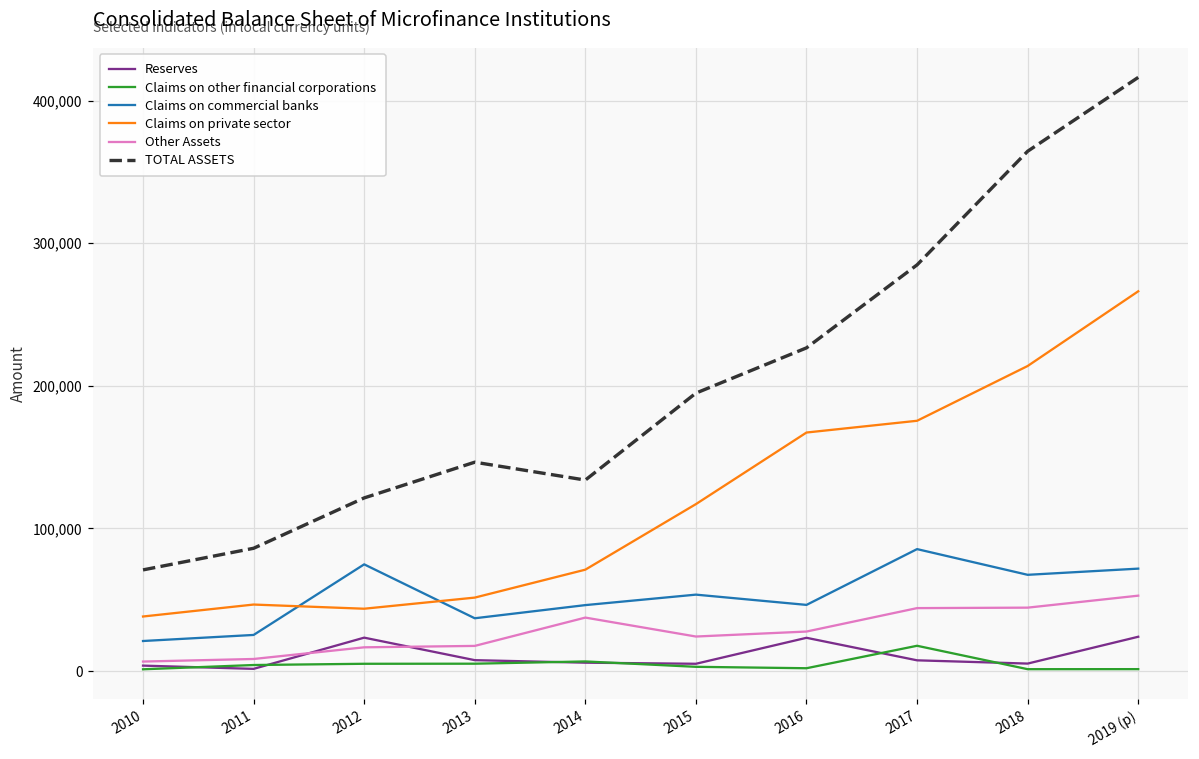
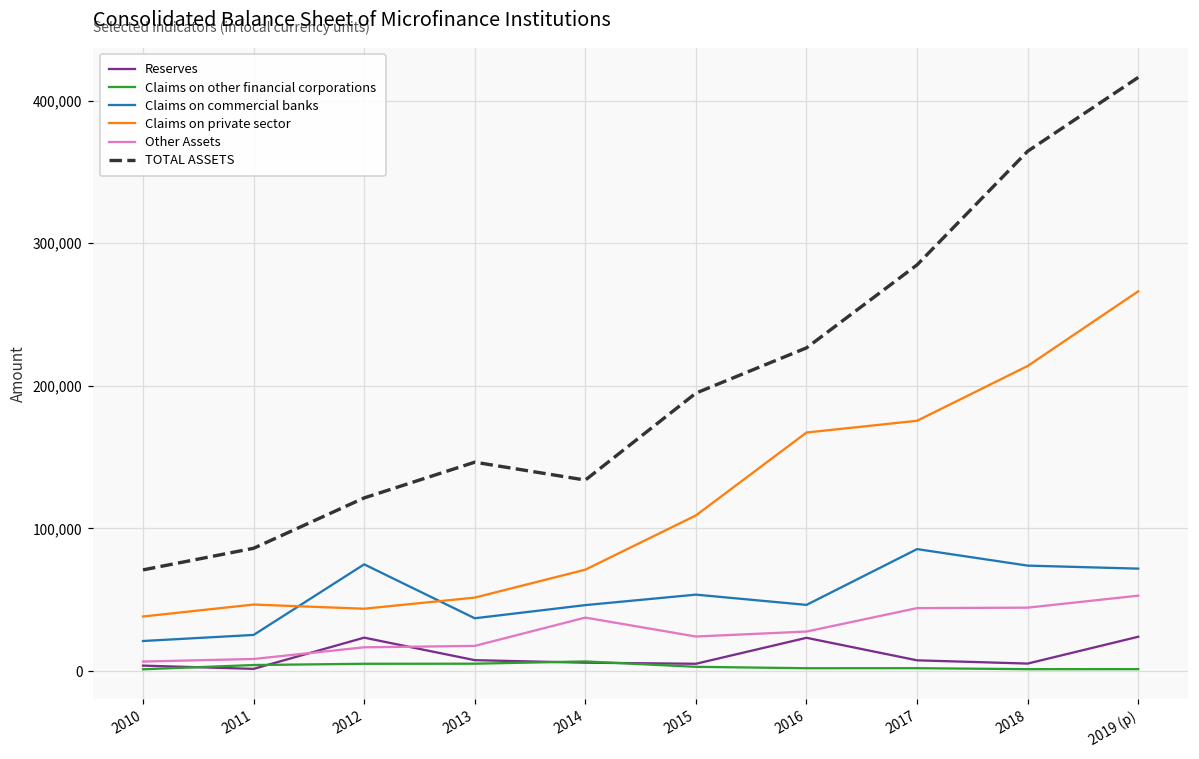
Claims on private sector, 2015: 117,000 -> 109,000
Claims on other financial corporations, 2017: 18,000 -> 2,000
Claims on commercial banks, 2018: 67,000 -> 74,000
